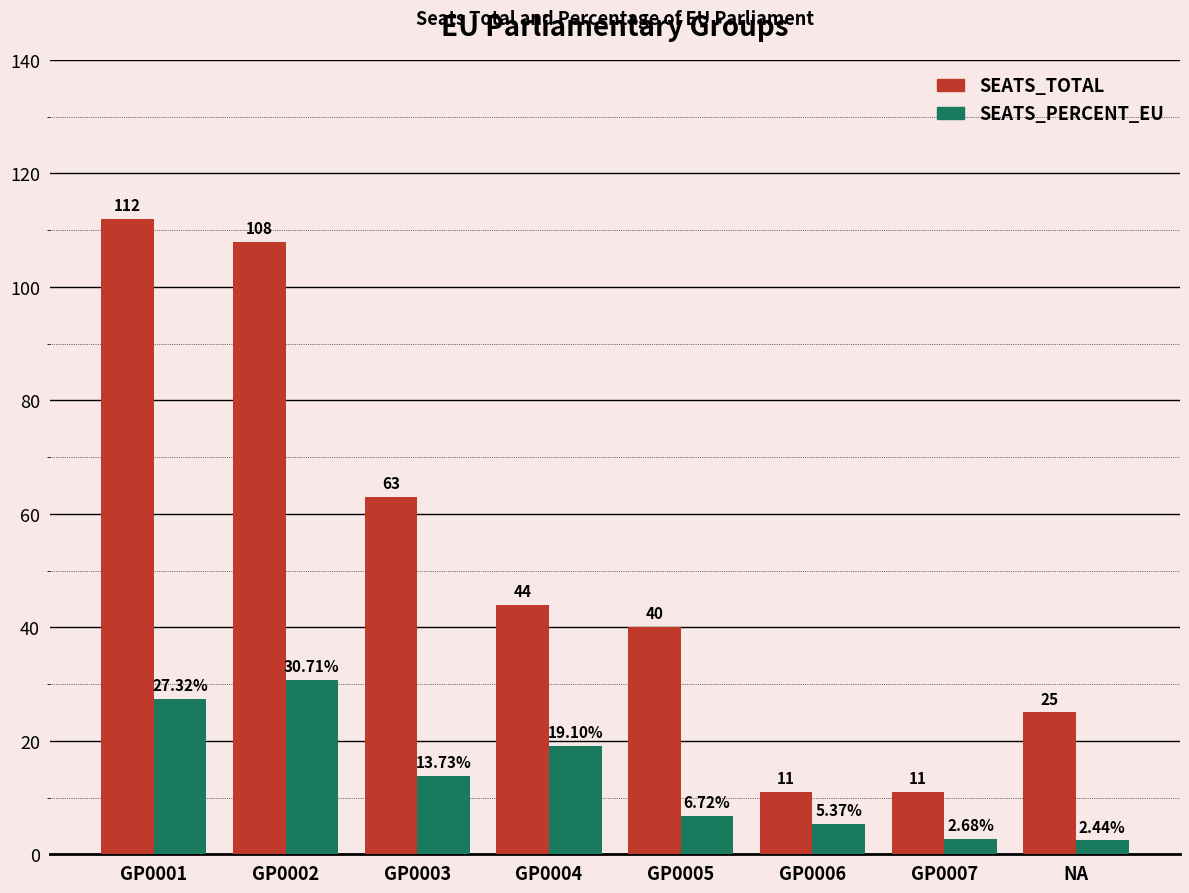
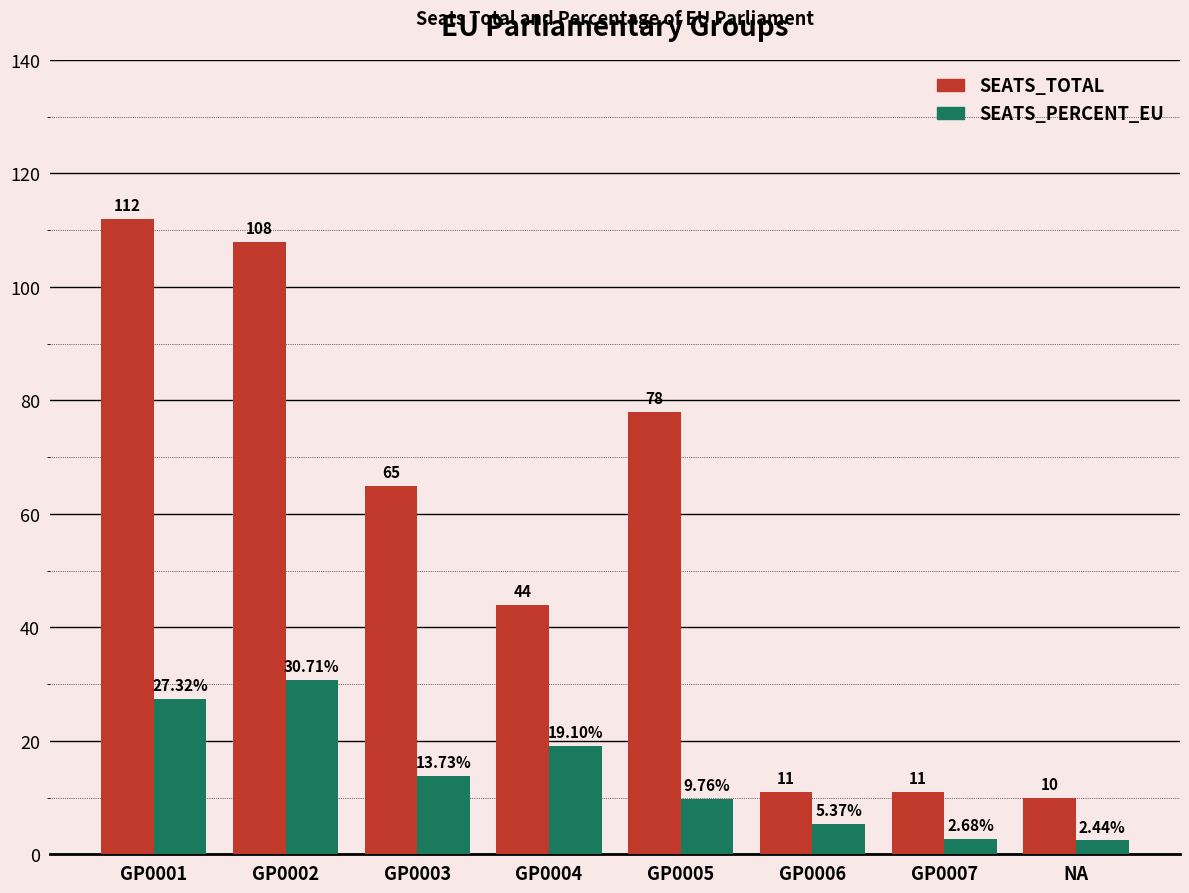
SEATS_TOTAL, GP0003: 63 -> 65
SEATS_TOTAL, GP0005: 40 -> 78
SEATS_PERCENT_EU, GP0005: 6.72% -> 9.76%
SEATS_TOTAL, NA: 25 -> 10
